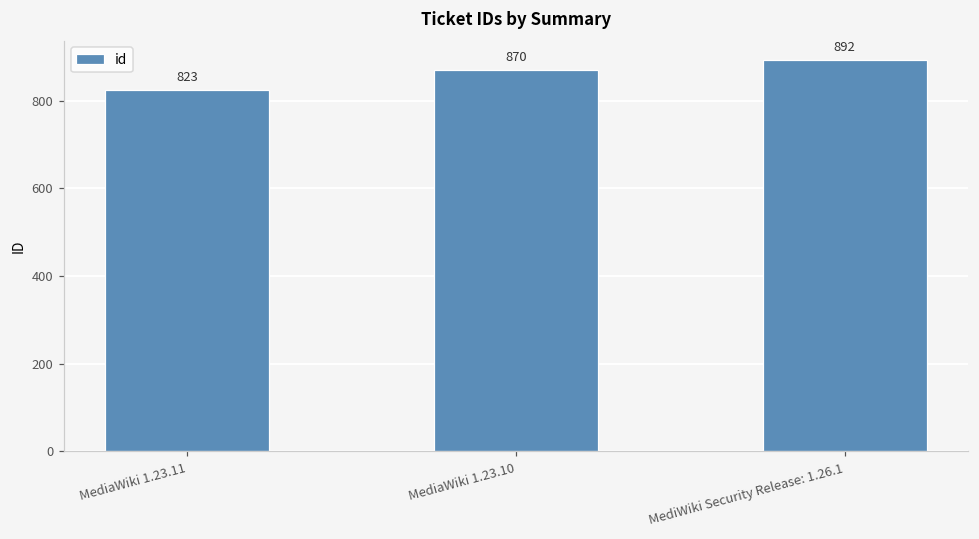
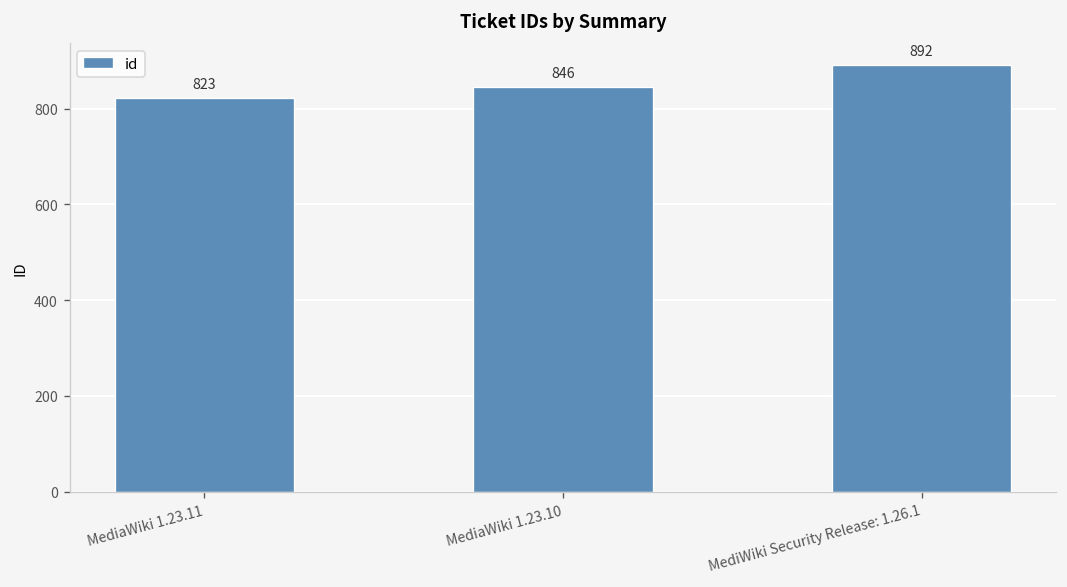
MediaWiki 1.23.10: 870 -> 846
